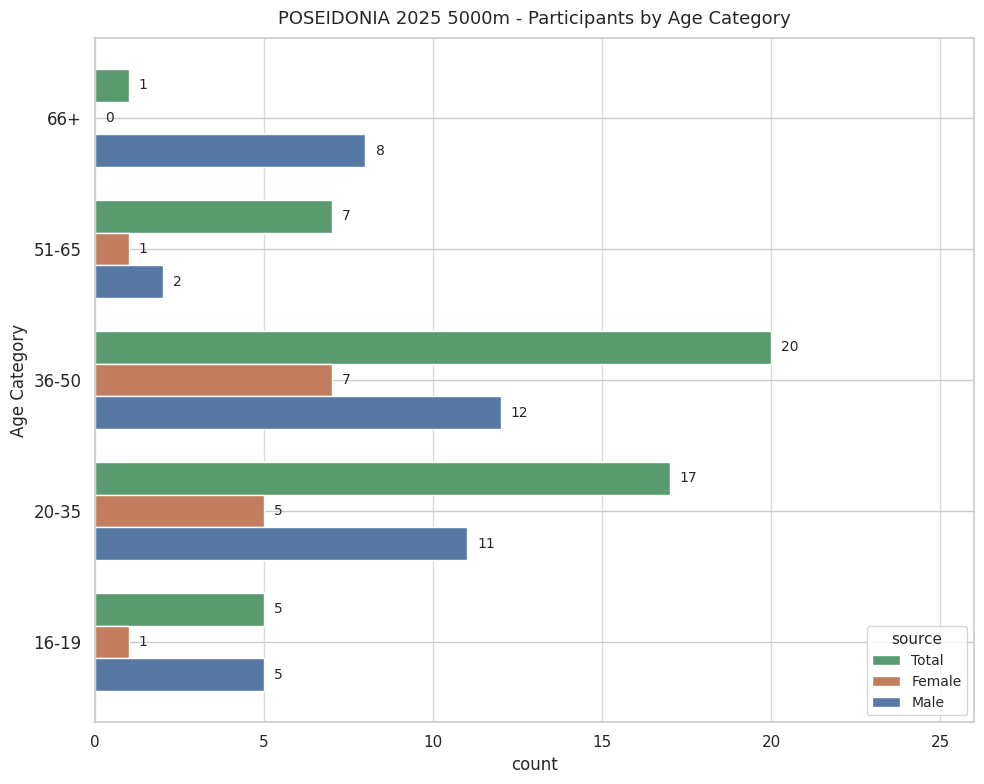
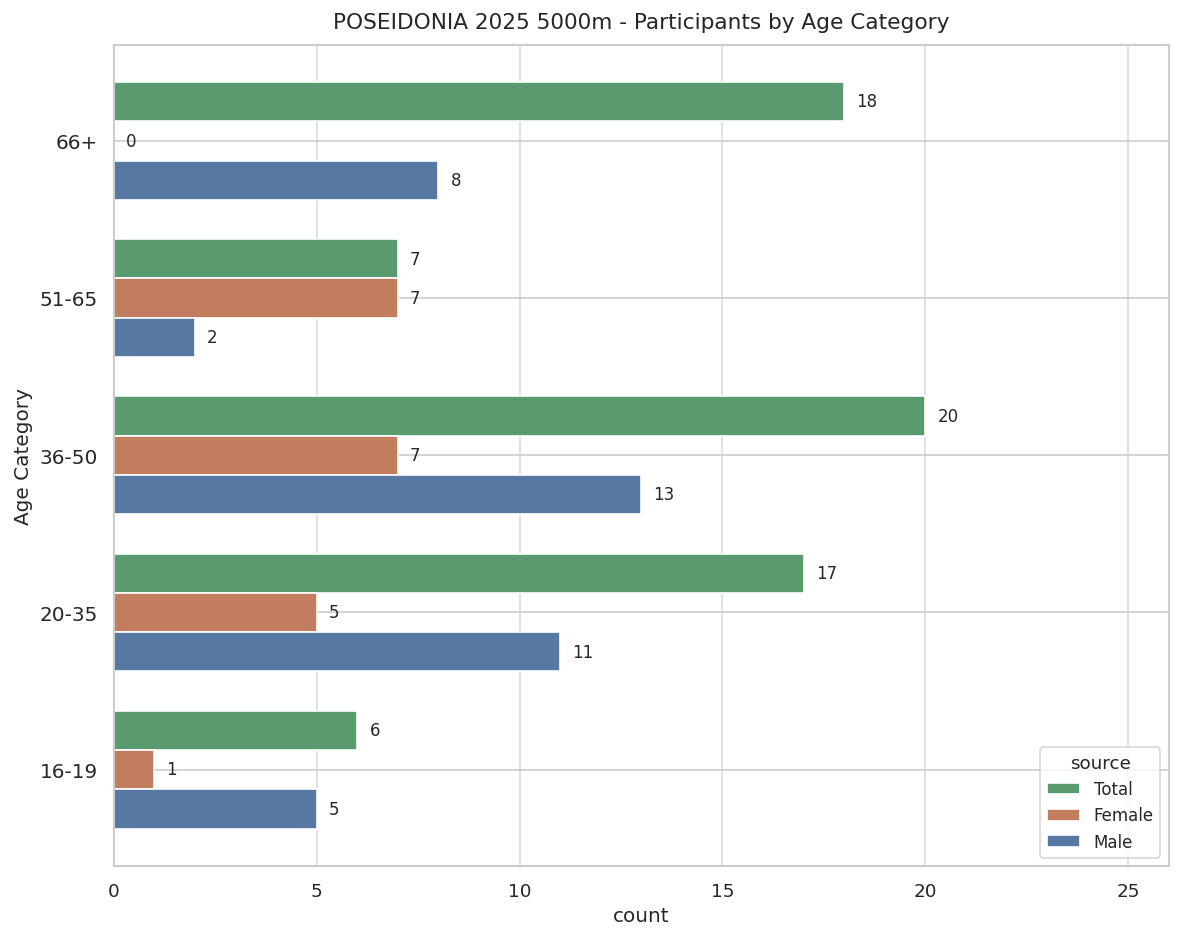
Total, 66+: 1 -> 18
Female, 51-65: 1 -> 7
Male, 36-50: 12 -> 13
Total, 16-19: 5 -> 6
